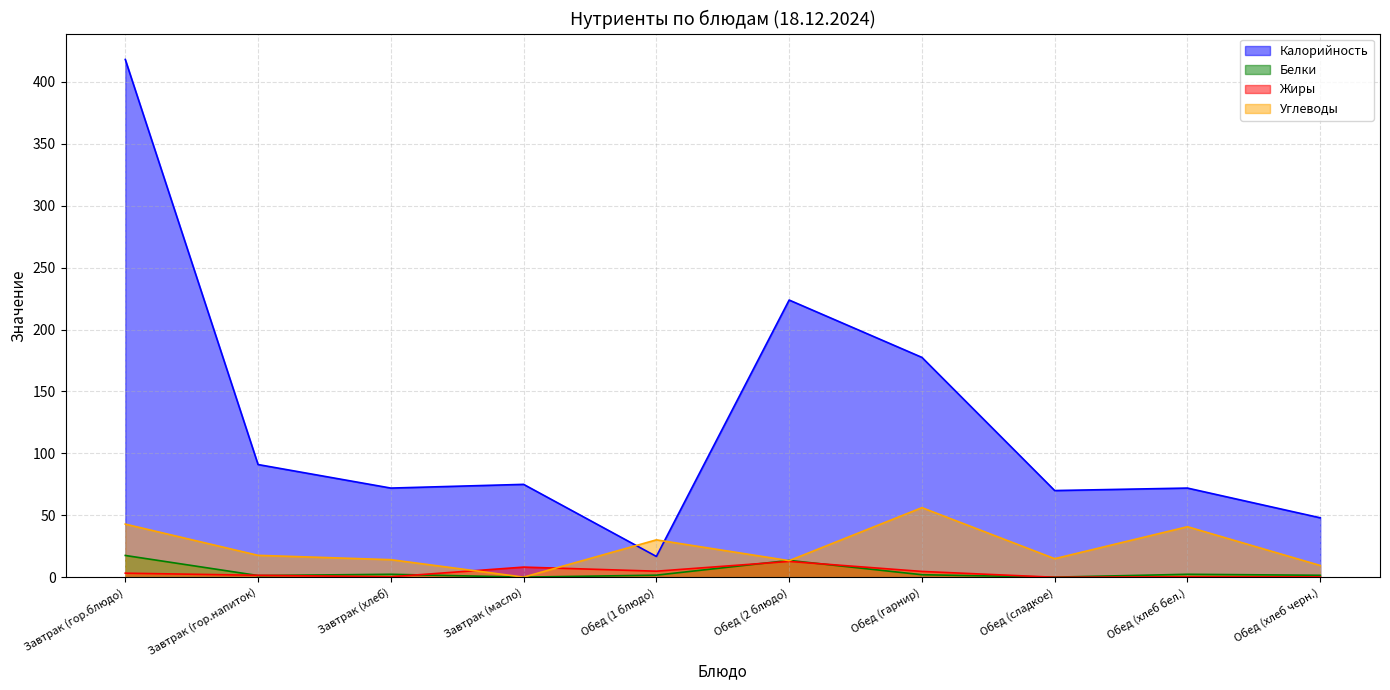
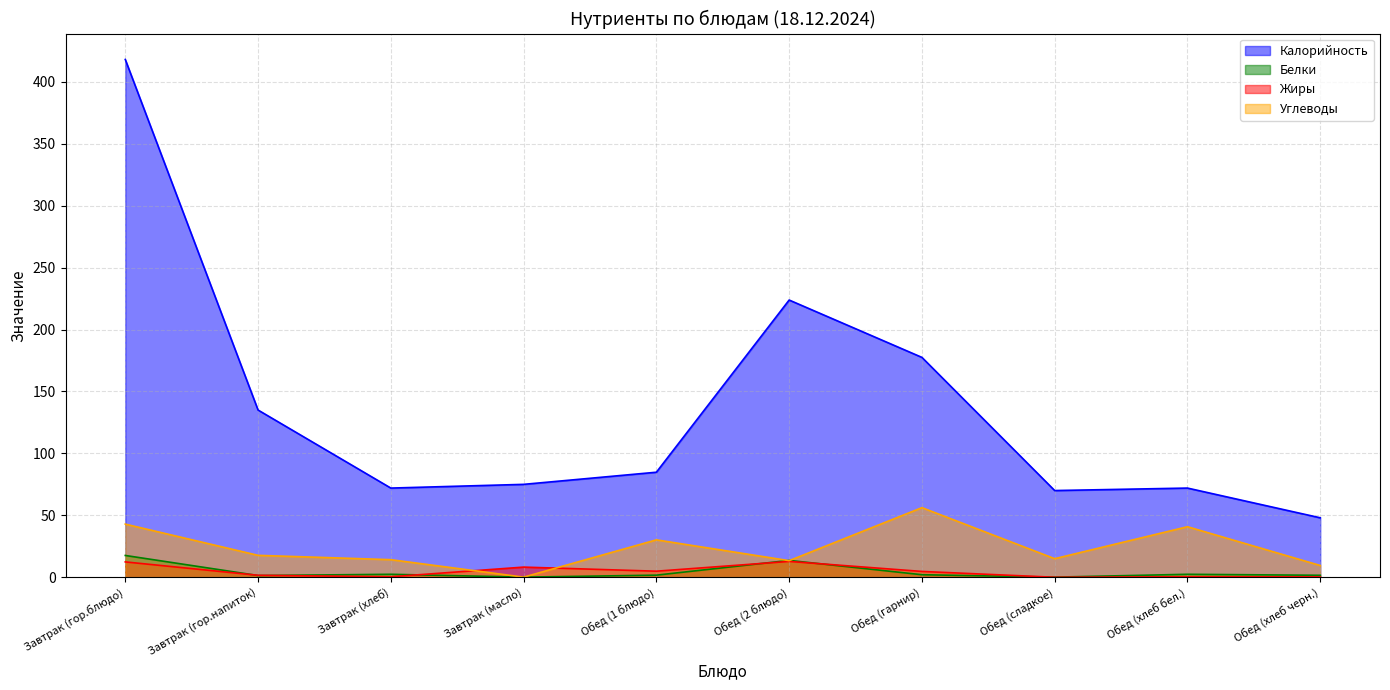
Жиры, Завтрак (гор.блюдо): 3 -> 12
Калорийность, Завтрак (гор.напиток): 91 -> 135
Калорийность, Обед (1 блюдо): 17 -> 85
